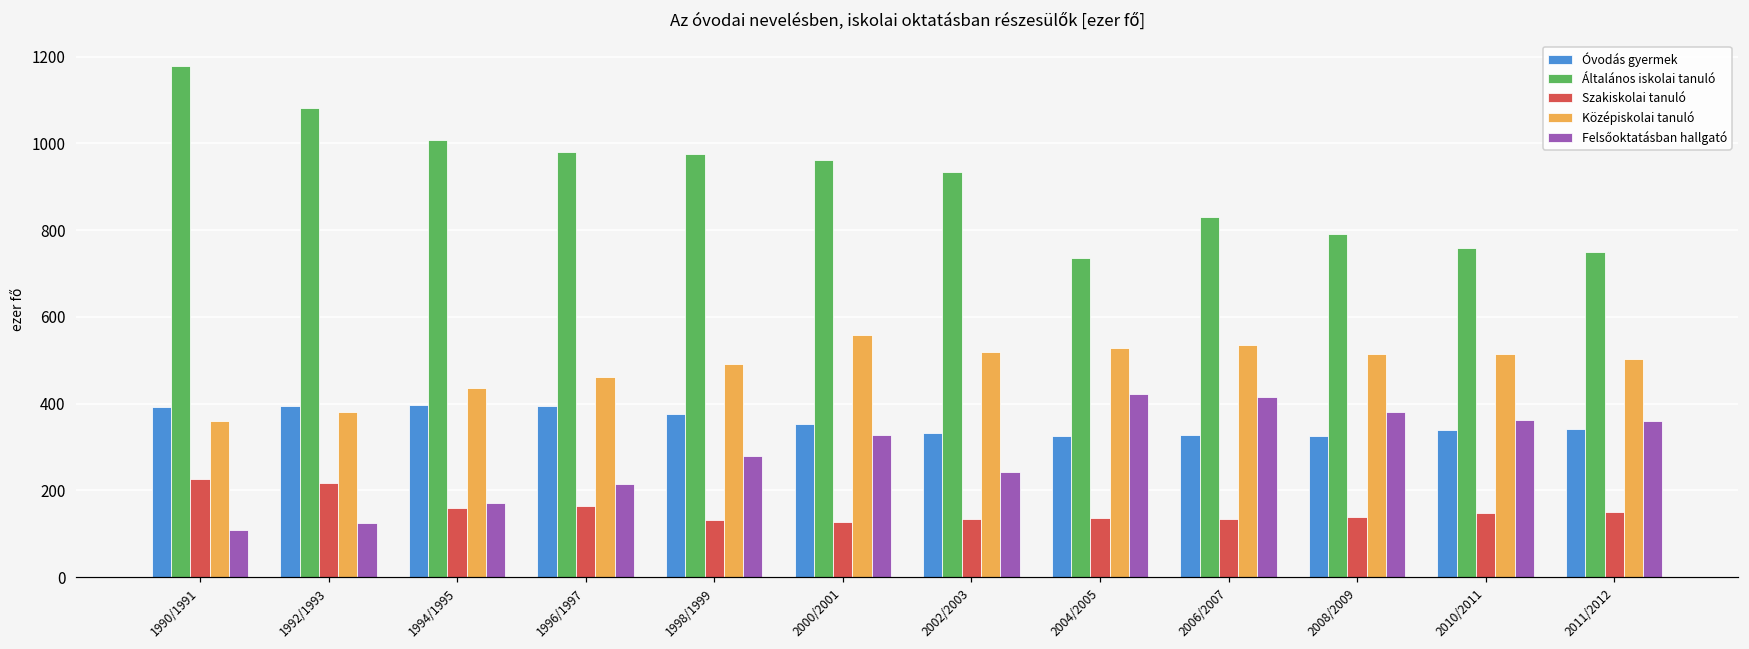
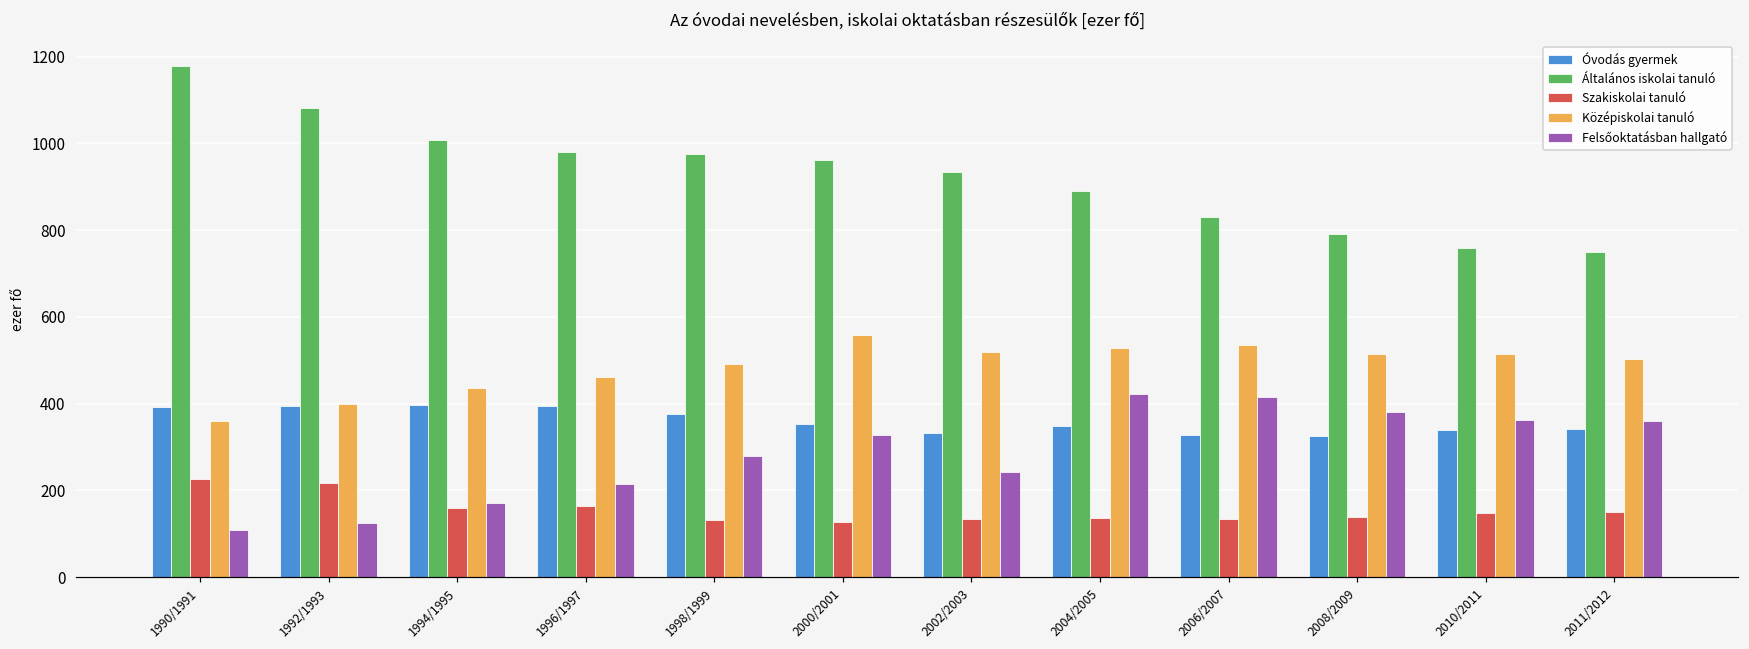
Középiskolai tanuló, 1992/1993: 380 -> 400
Óvodás gyermek, 2004/2005: 330 -> 350
Általános iskolai tanuló, 2004/2005: 740 -> 890
